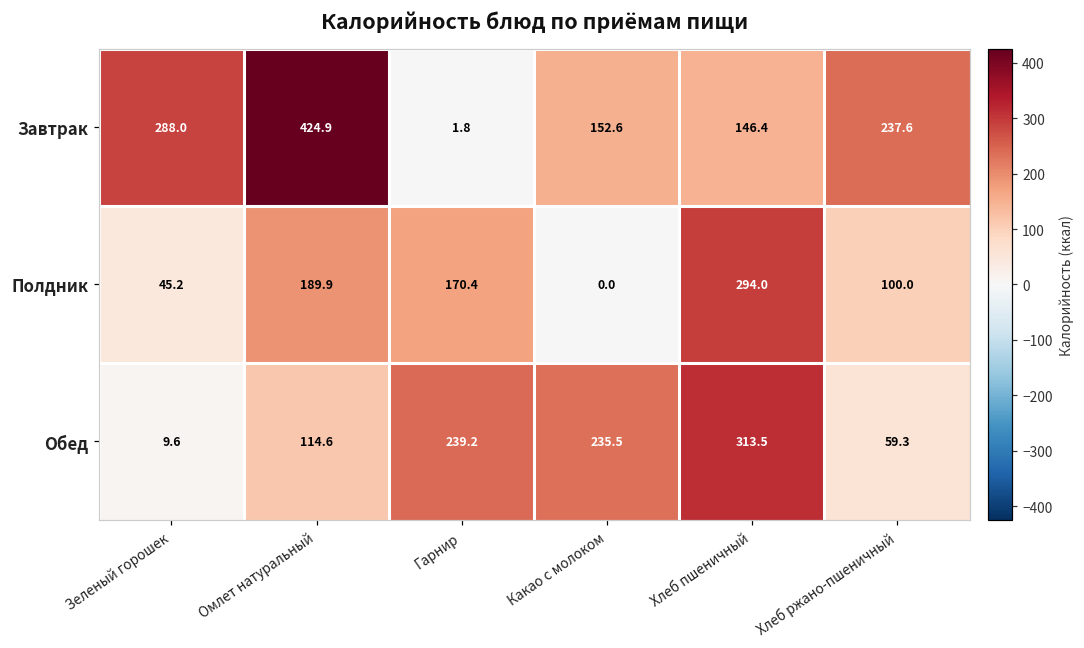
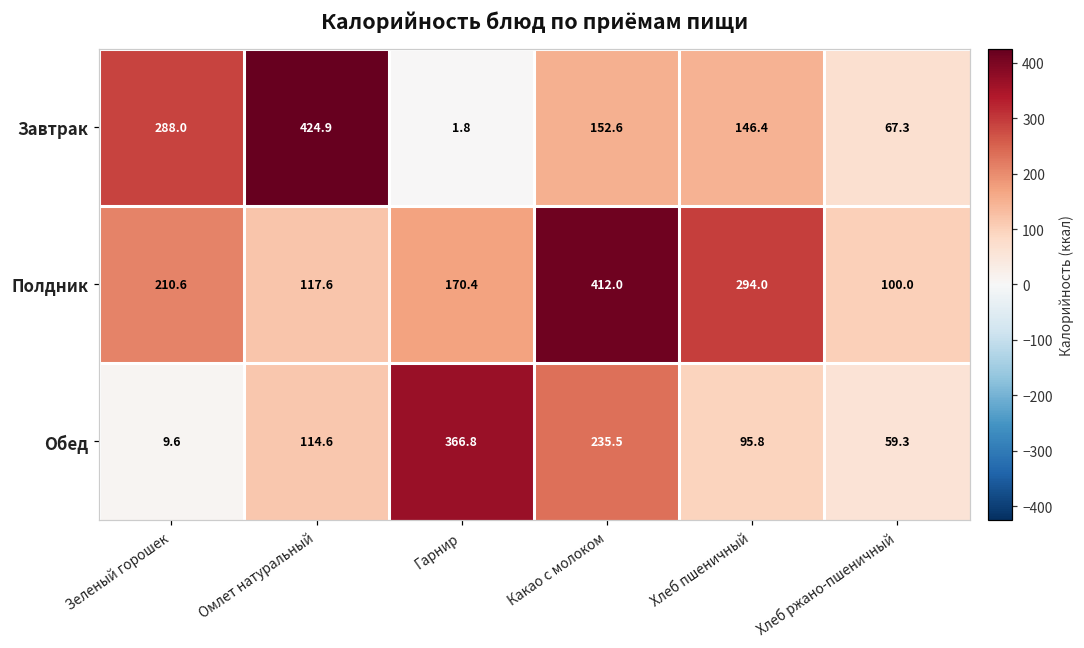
Завтрак, Хлеб ржано-пшеничный: 237.6 -> 67.3
Полдник, Зеленый горошек: 45.2 -> 210.6
Полдник, Омлет натуральный: 189.9 -> 117.6
Полдник, Какао с молоком: 0.0 -> 412.0
Обед, Гарнир: 239.2 -> 366.8
Обед, Хлеб пшеничный: 313.5 -> 95.8
